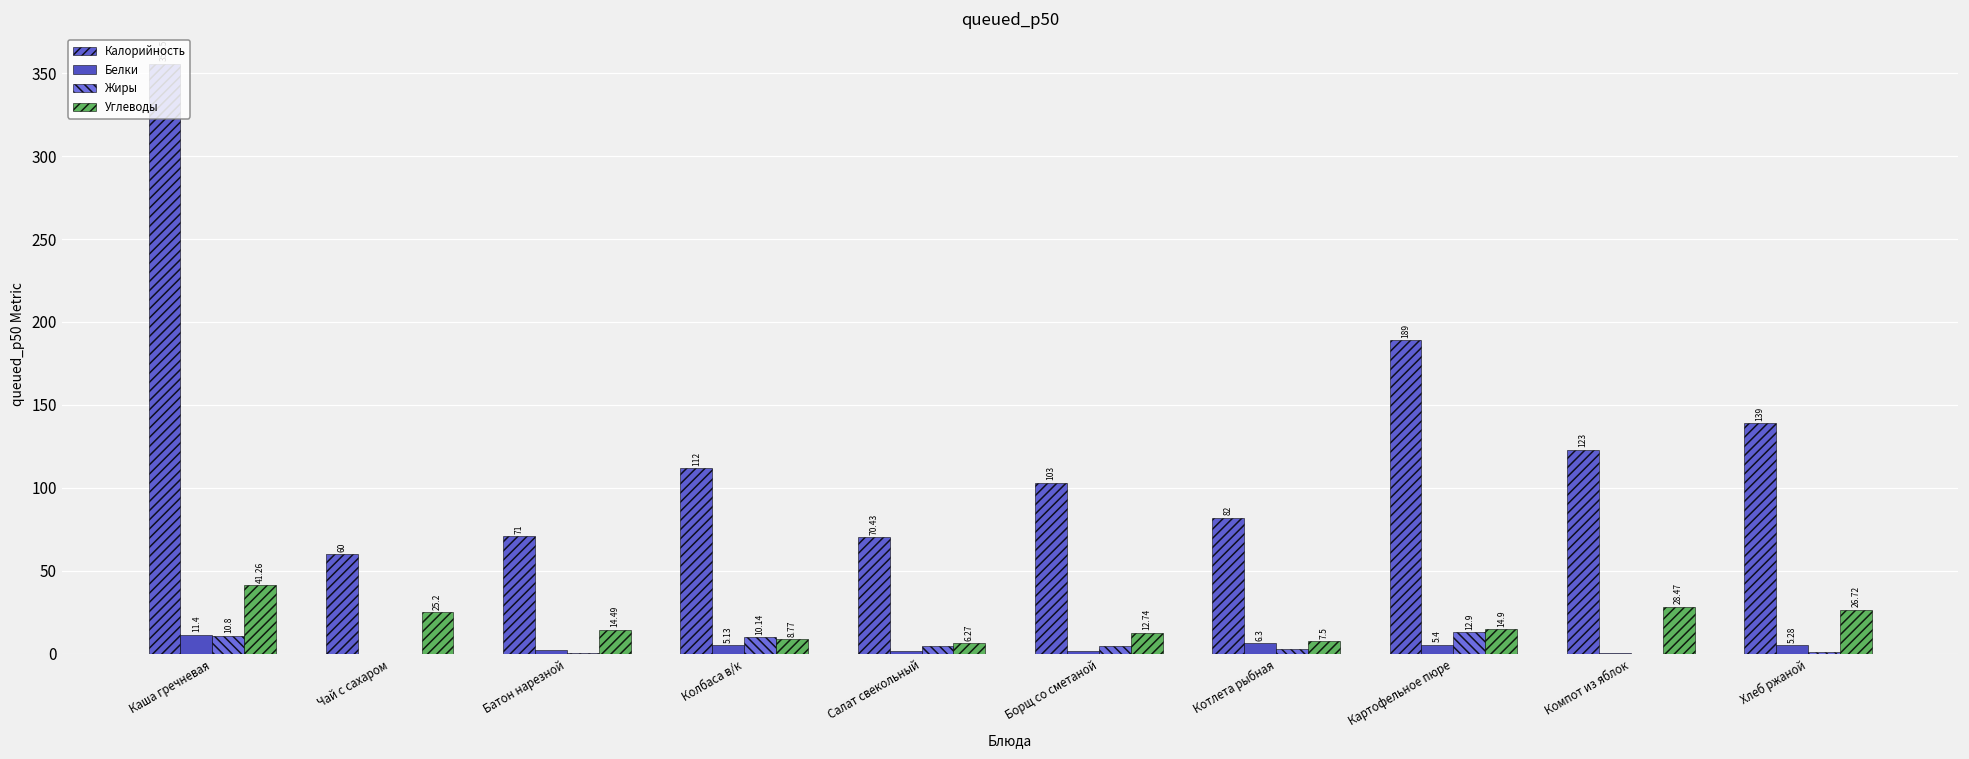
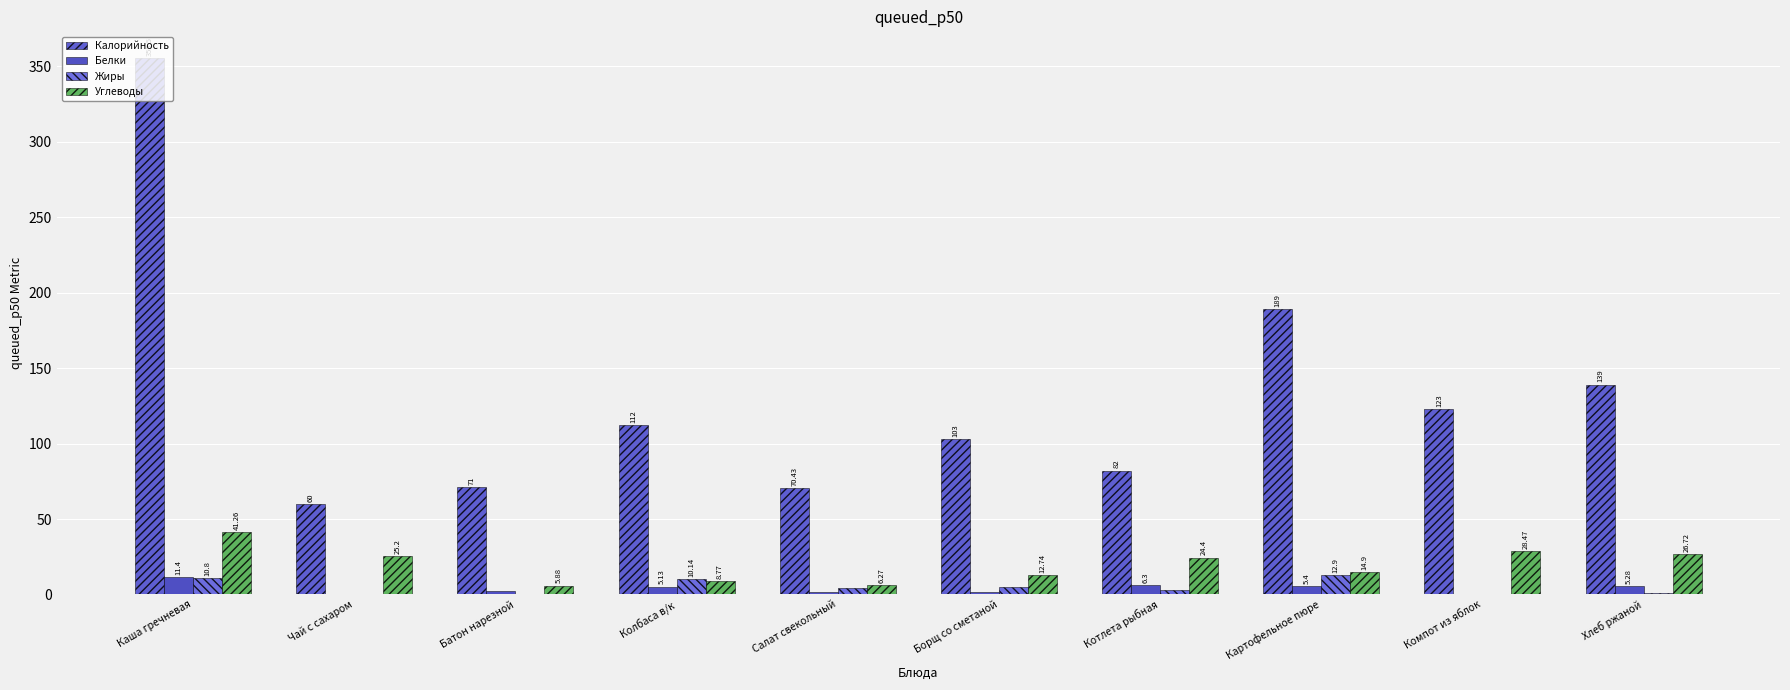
Углеводы, Батон нарезной: 14.49 -> 5.88
Углеводы, Котлета рыбная: 7.5 -> 24.4
